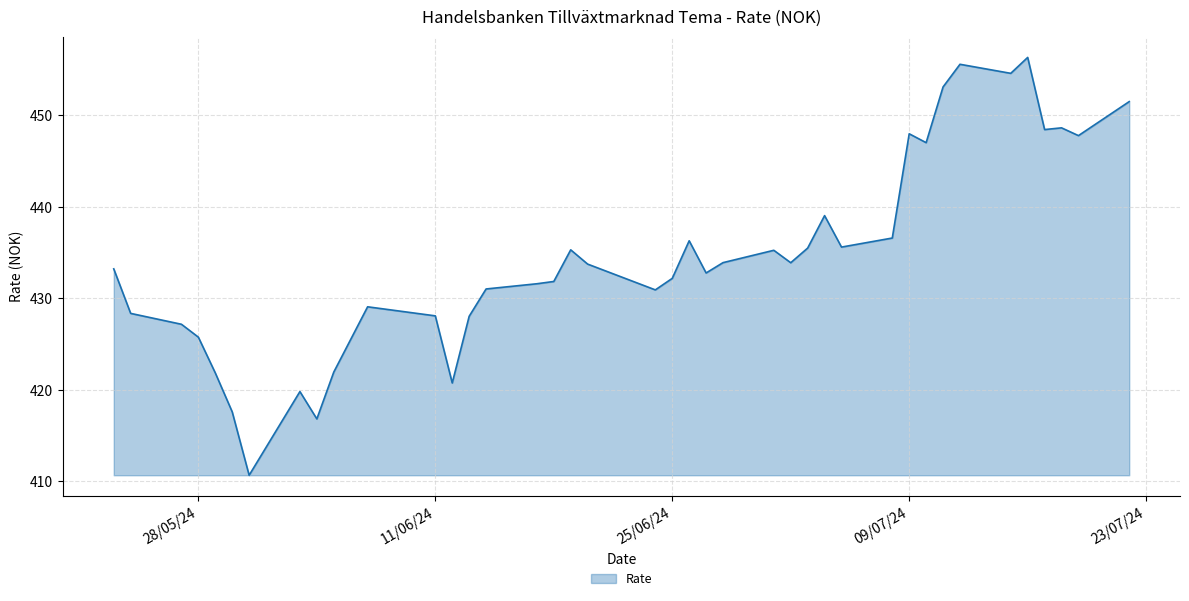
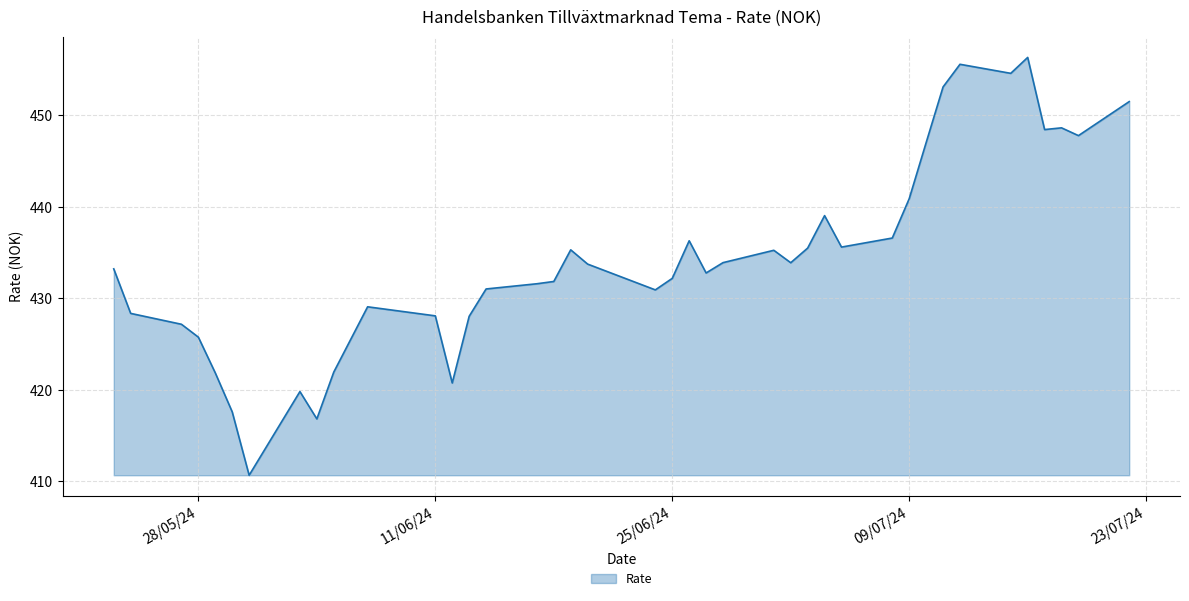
09/07/24: 448 -> 441
